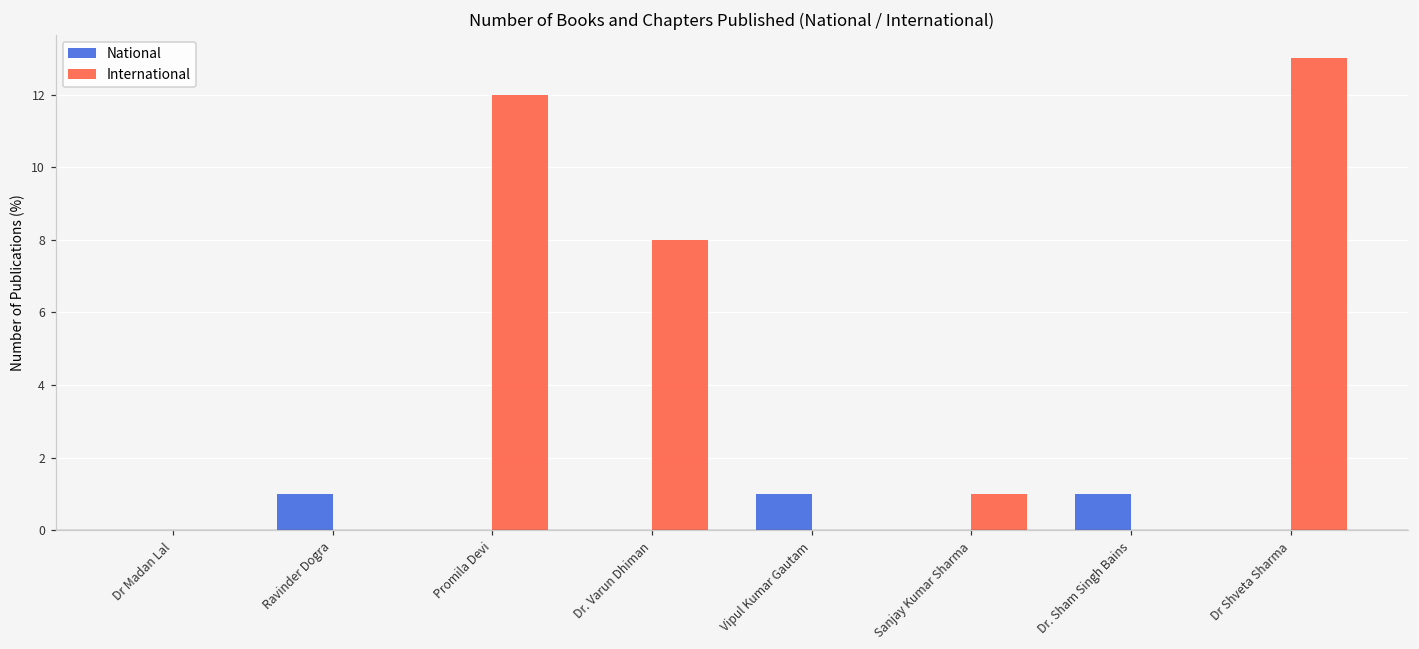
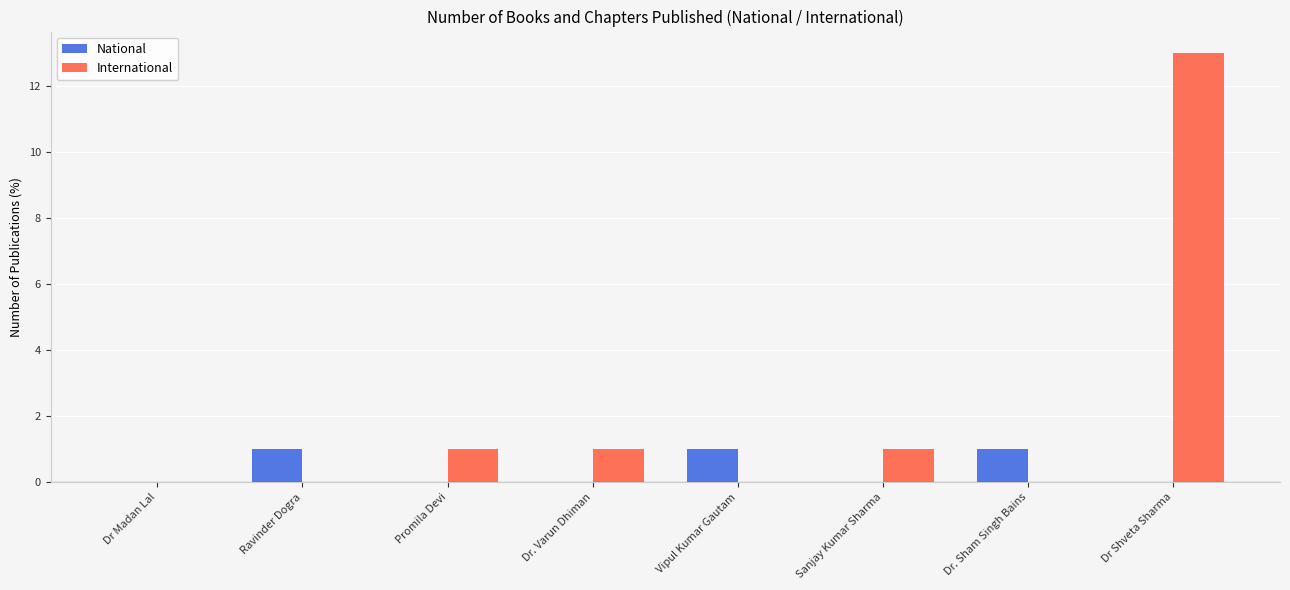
International, Promila Devi: 12 -> 1
International, Dr. Varun Dhiman: 8 -> 1
